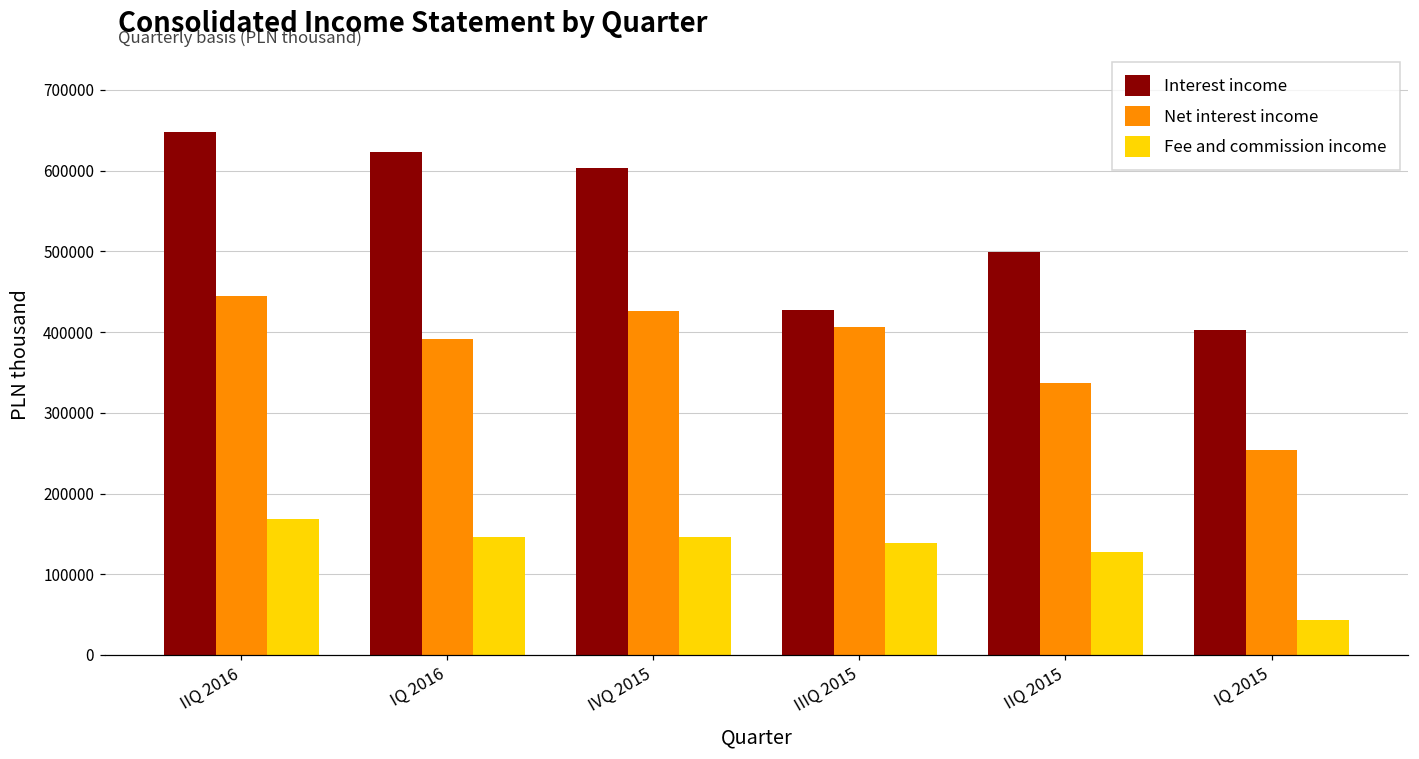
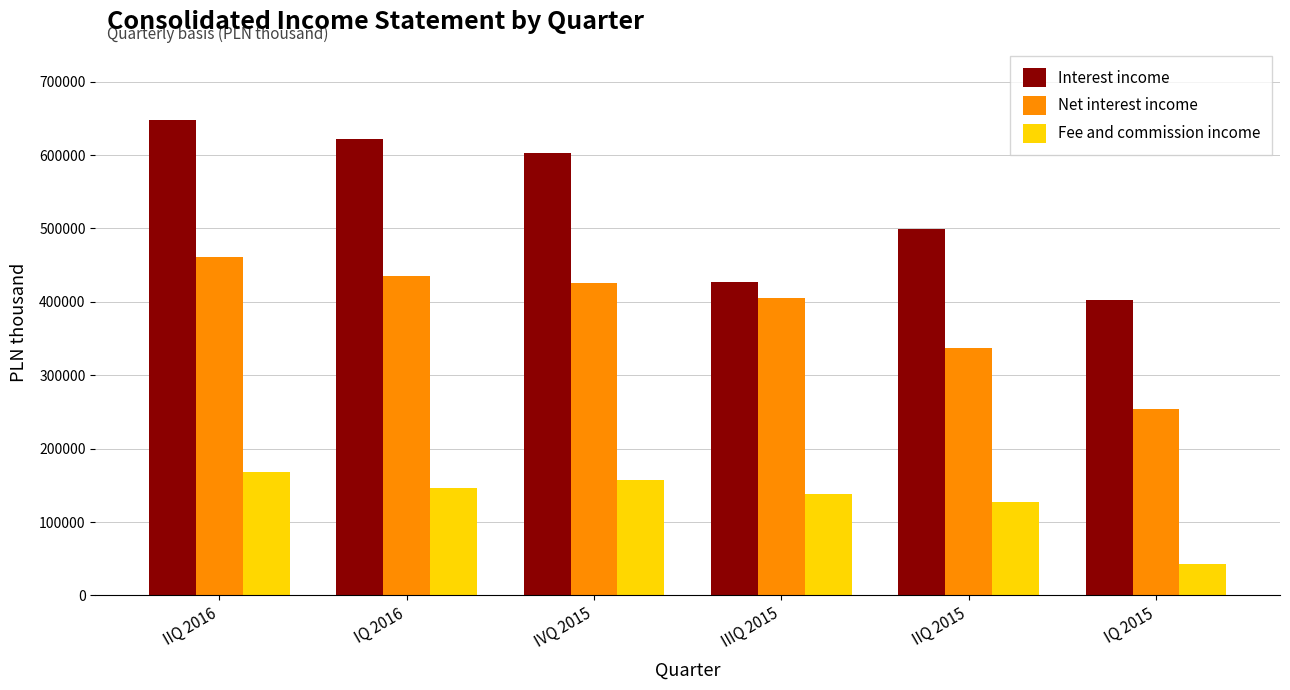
Net interest income, IIQ 2016: 440000 -> 460000
Net interest income, IQ 2016: 390000 -> 440000
Fee and commission income, IVQ 2015: 150000 -> 160000
